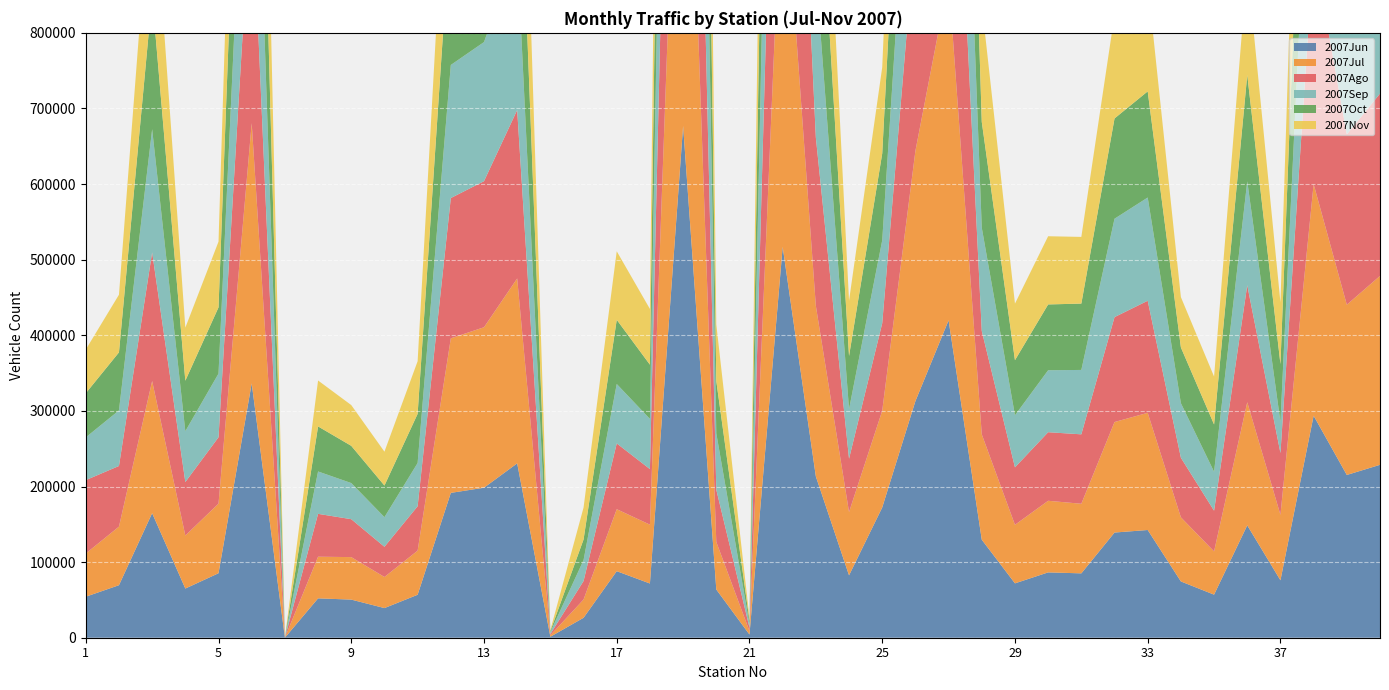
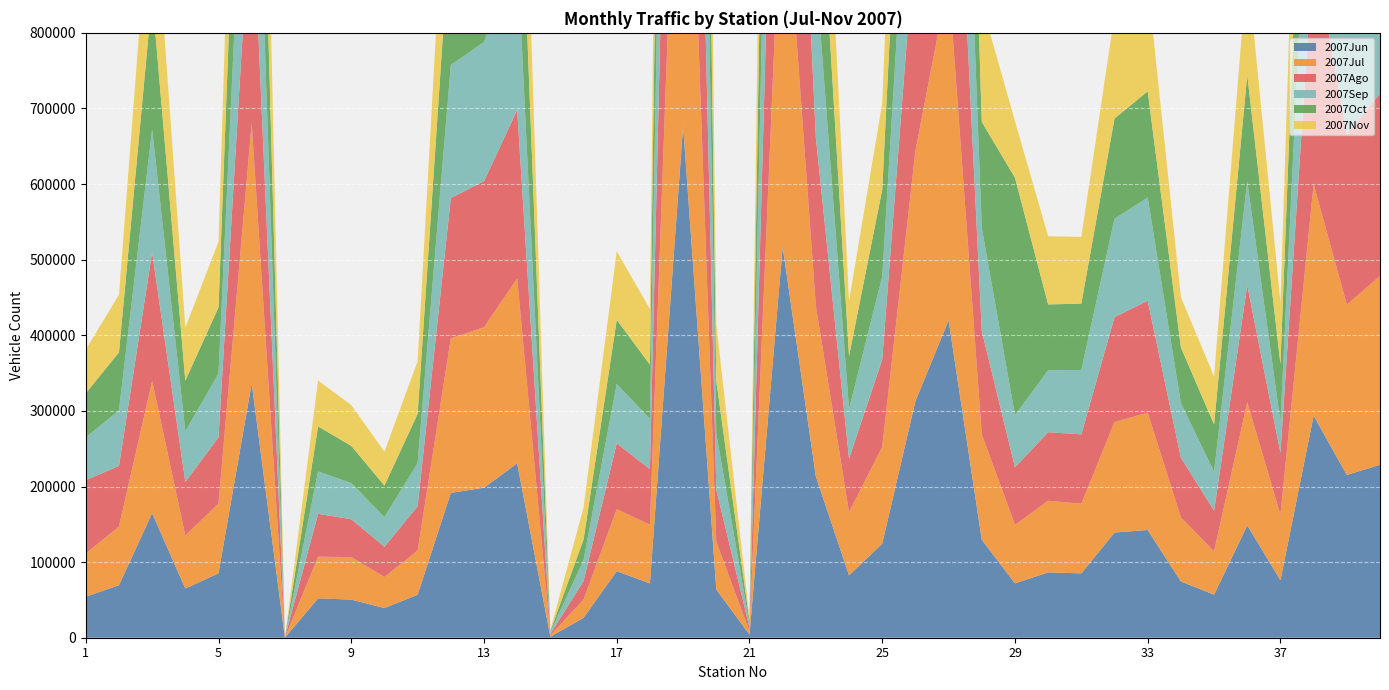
2007Jun, 25: 170000 -> 120000
2007Oct, 29: 70000 -> 310000
